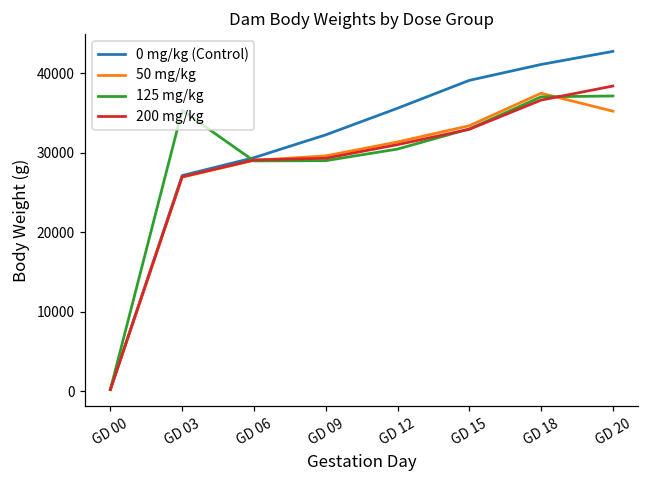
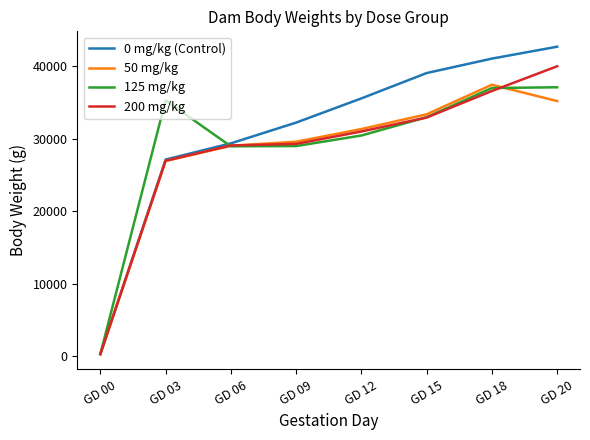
200 mg/kg, GD 20: 38000 -> 40000
